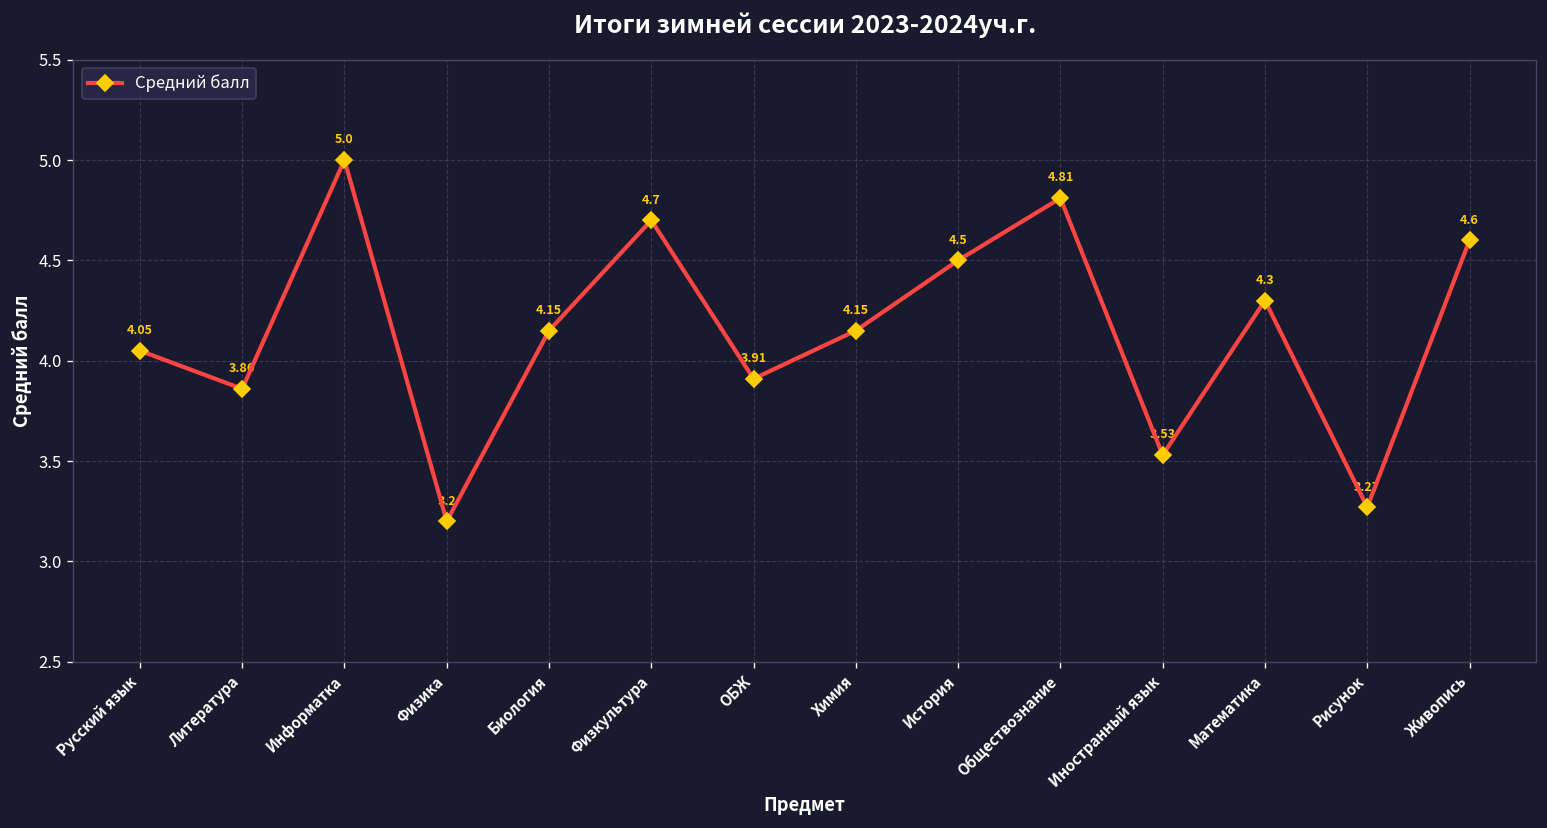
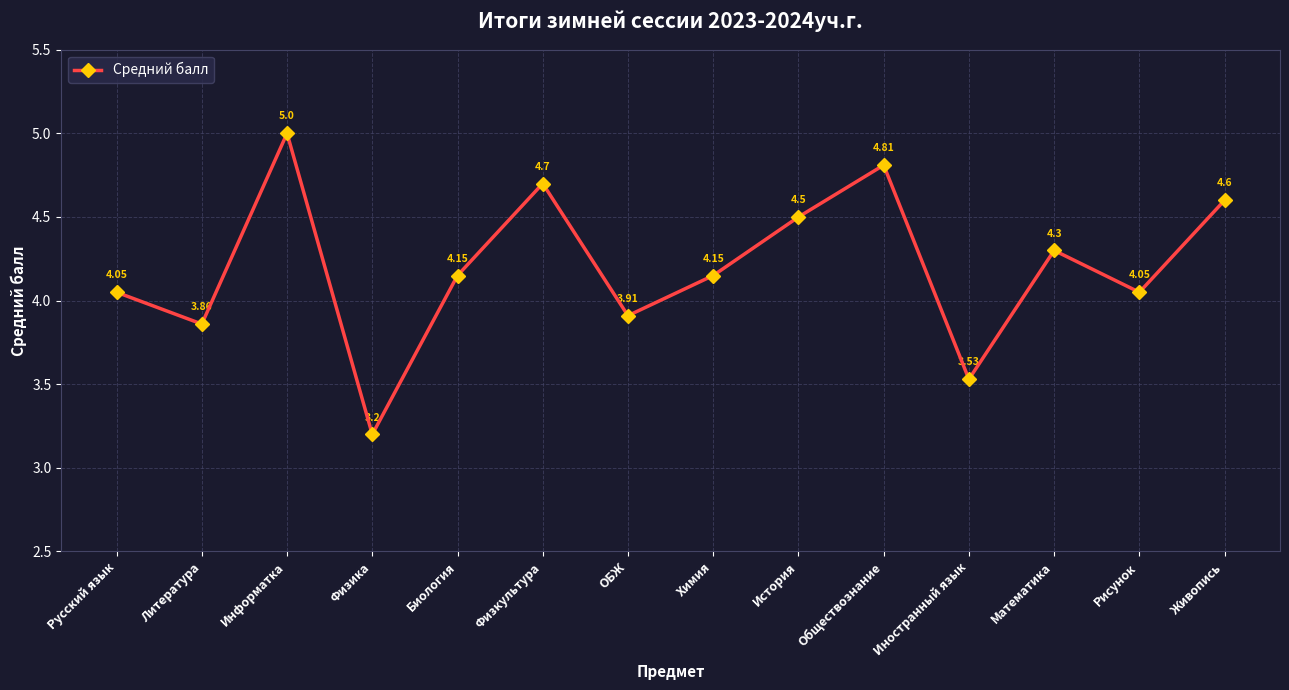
Рисунок: 3.27 -> 4.05
